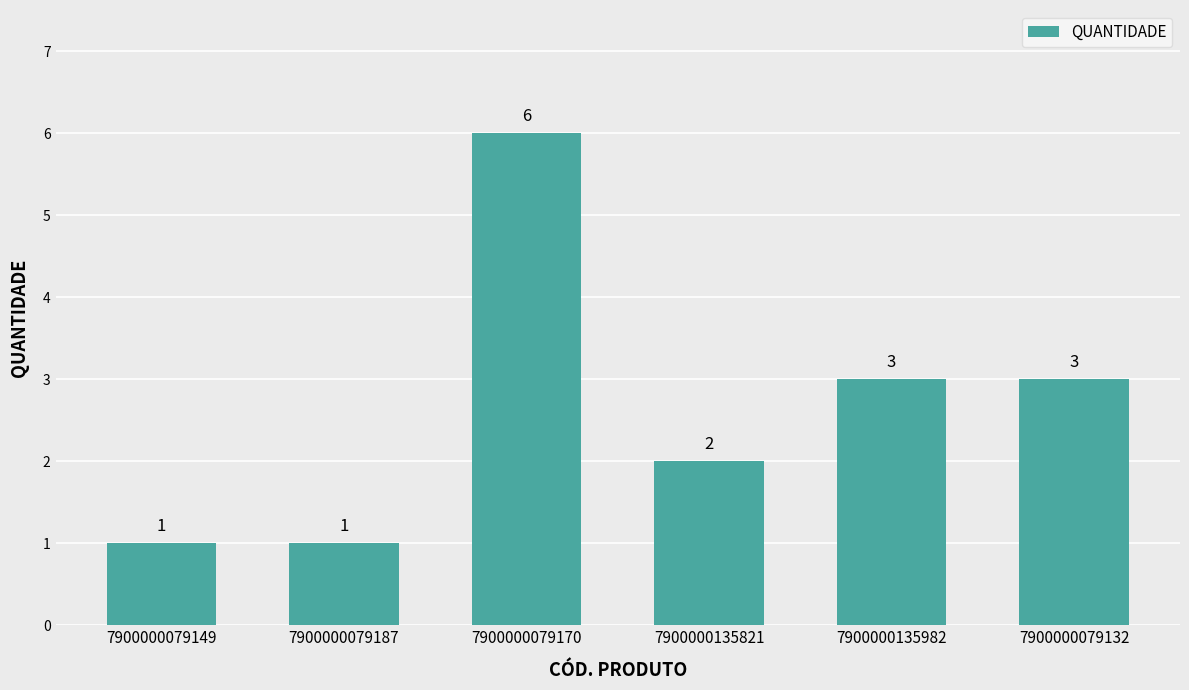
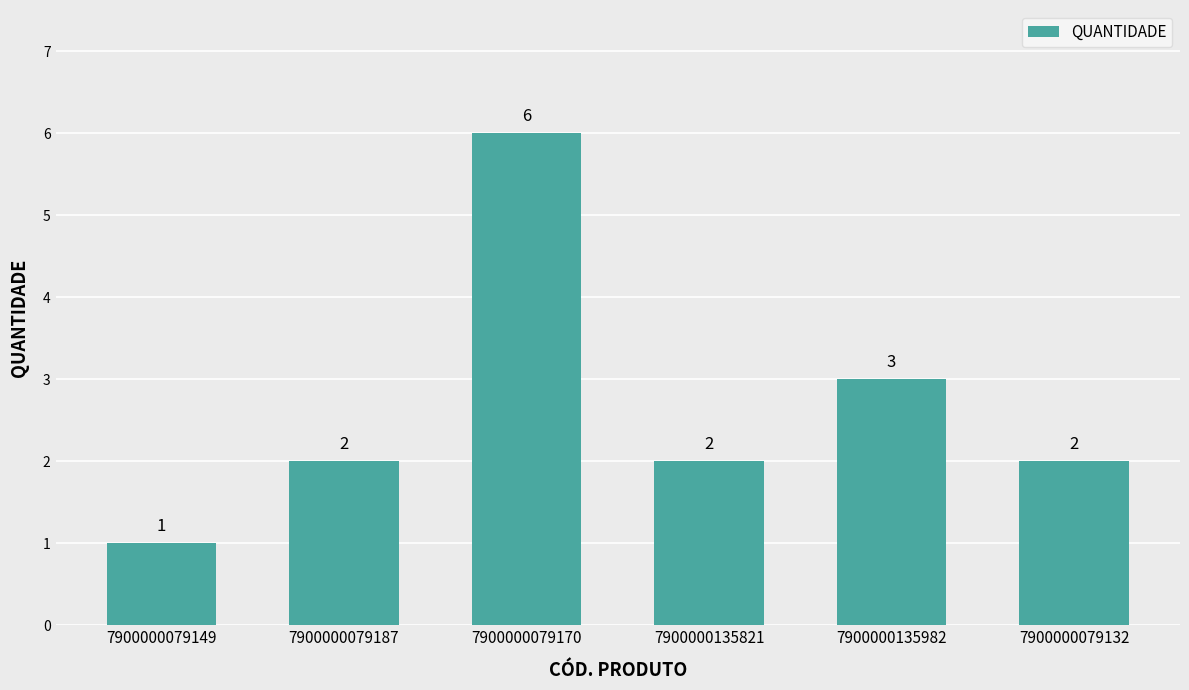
7900000079187: 1 -> 2
7900000079132: 3 -> 2
